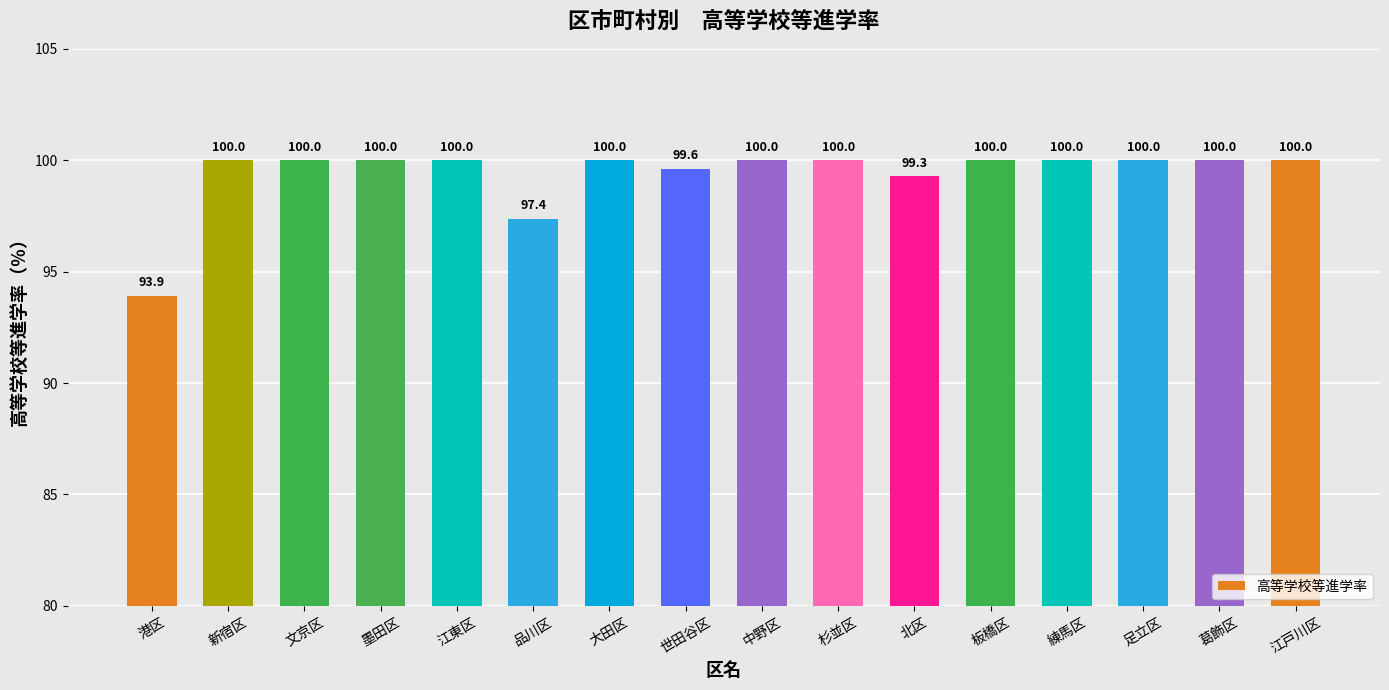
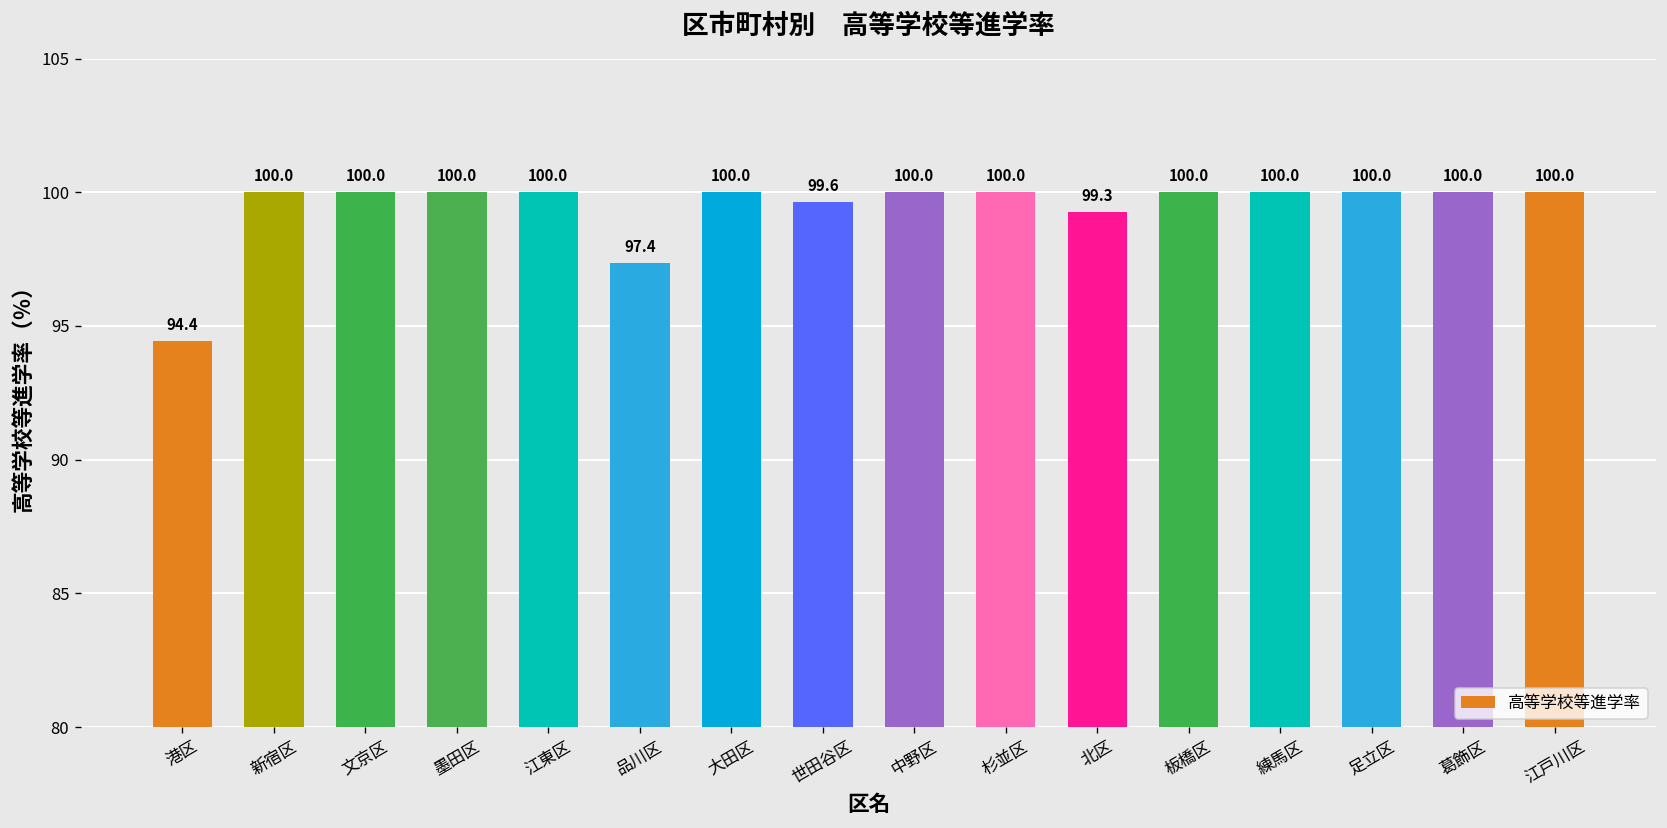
港区: 93.9 -> 94.4
